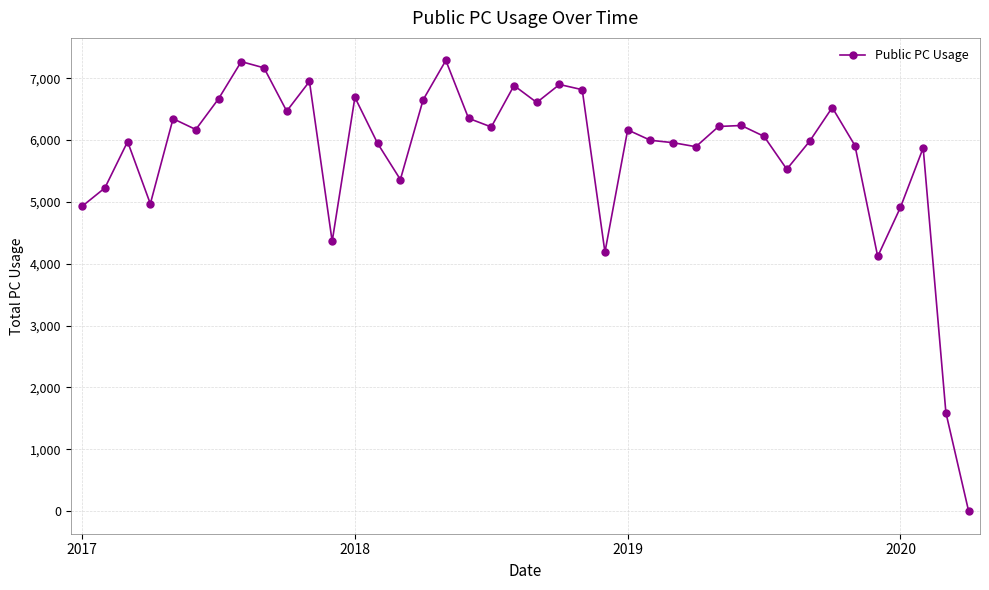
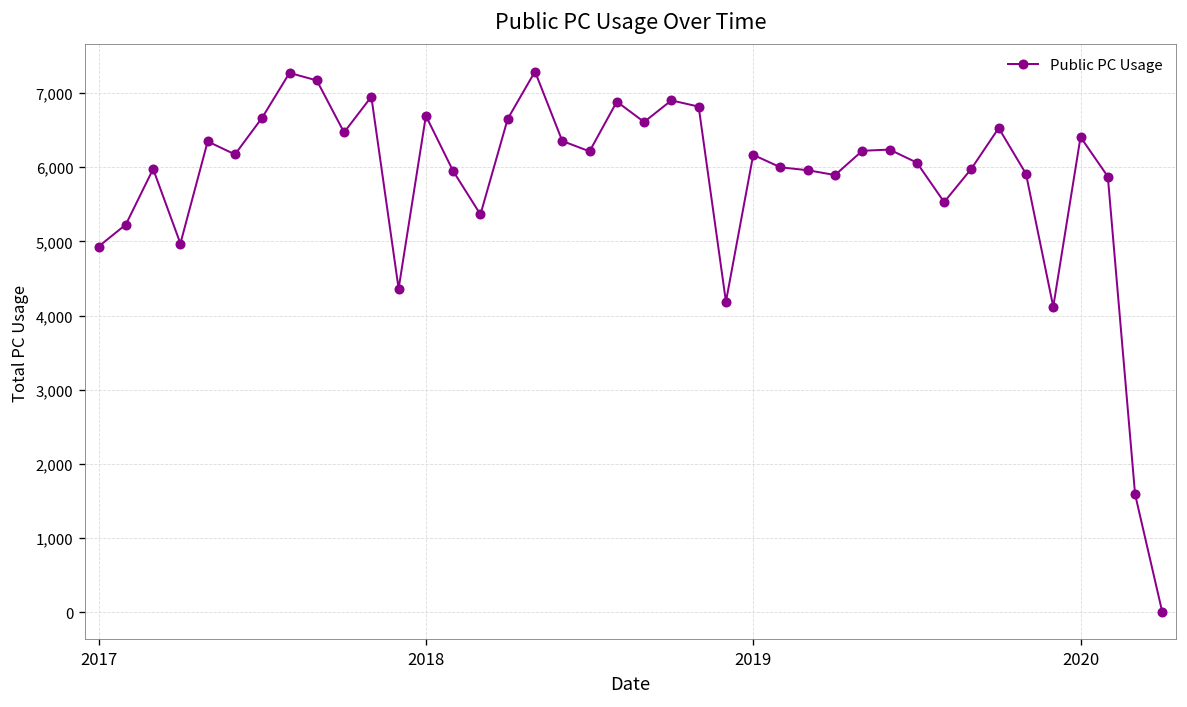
2020: 4,900 -> 6,400
